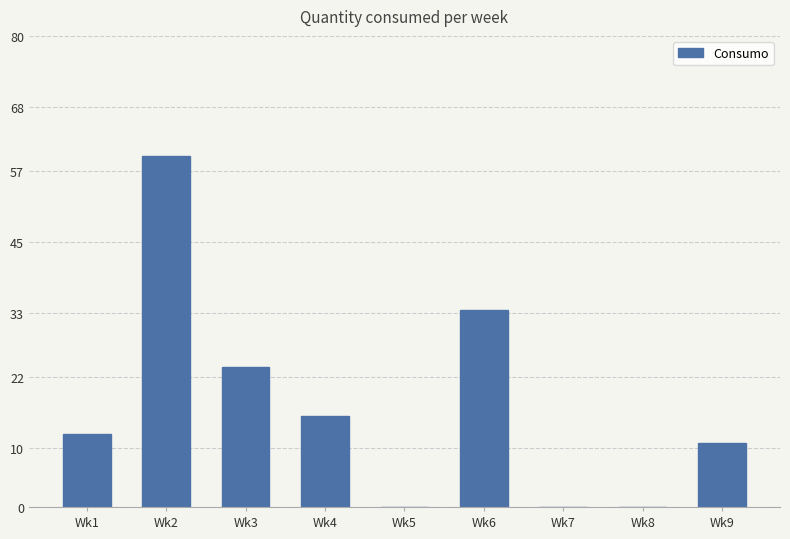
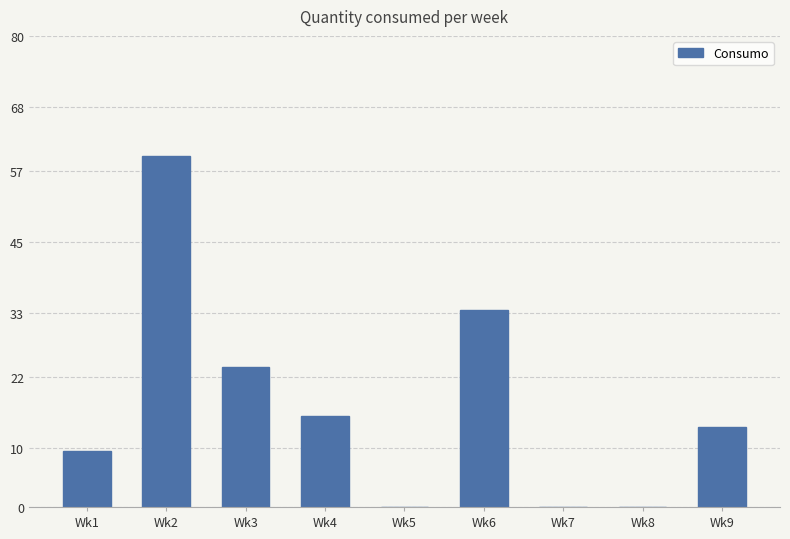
Wk1: 12 -> 10
Wk9: 11 -> 14
